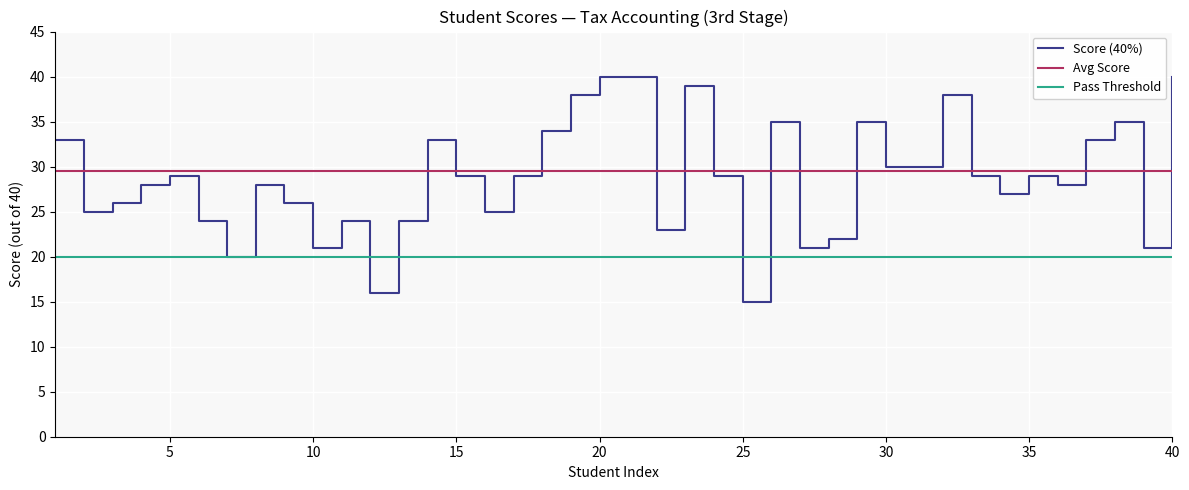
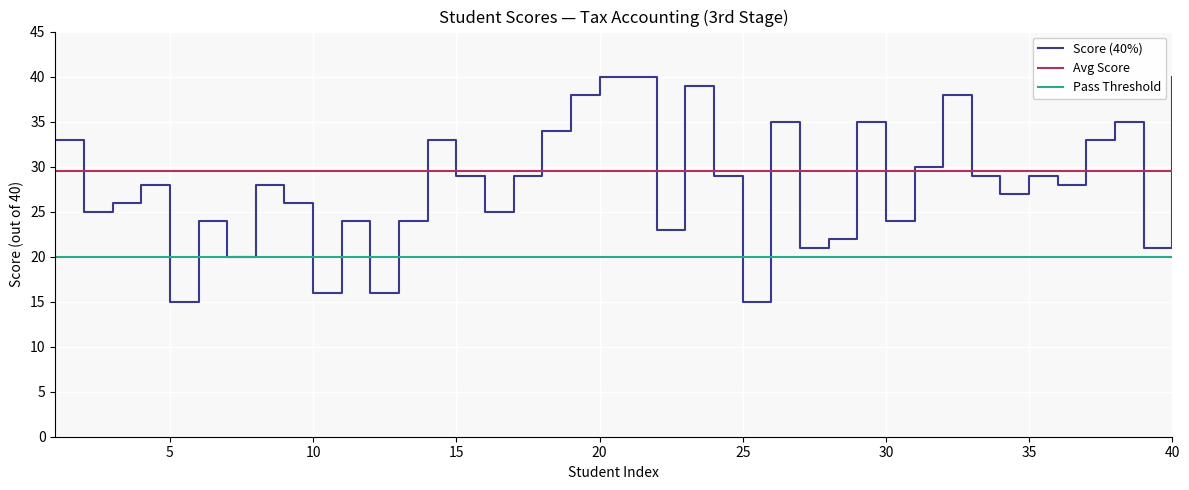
Score (40%), 5: 29 -> 15
Score (40%), 10: 21 -> 16
Score (40%), 30: 30 -> 24
